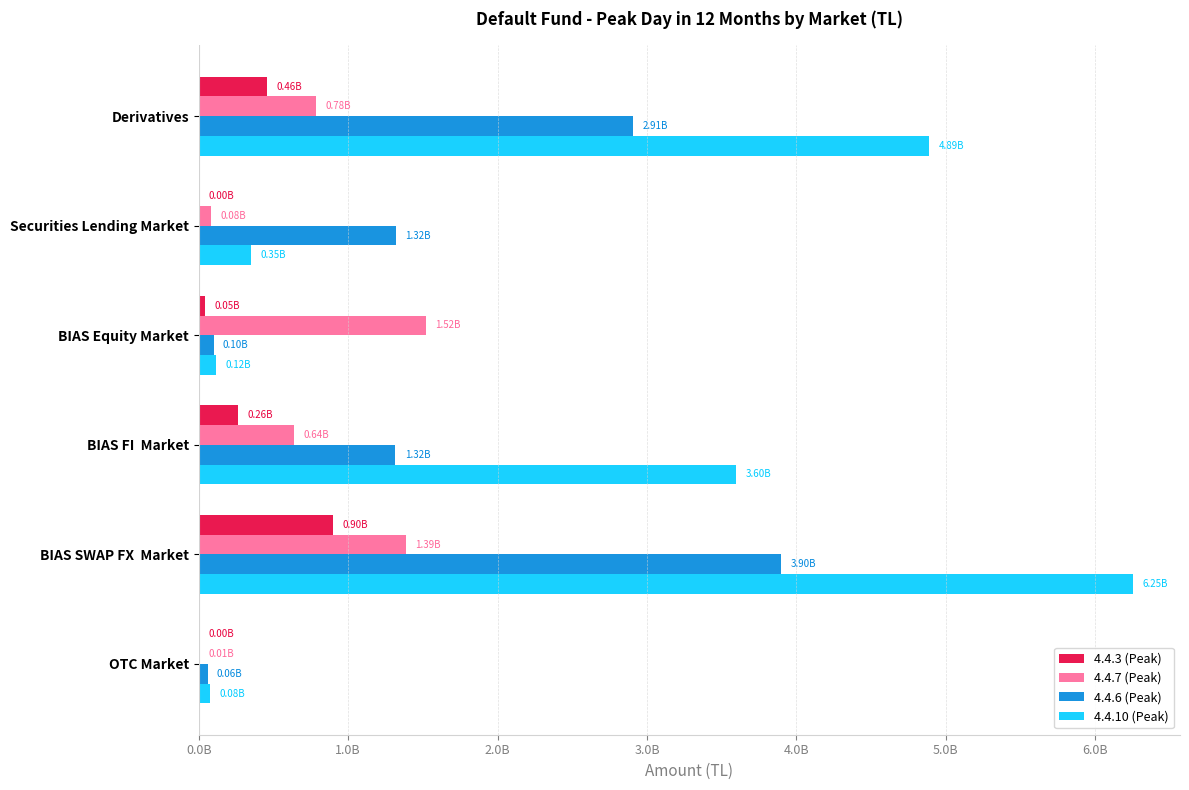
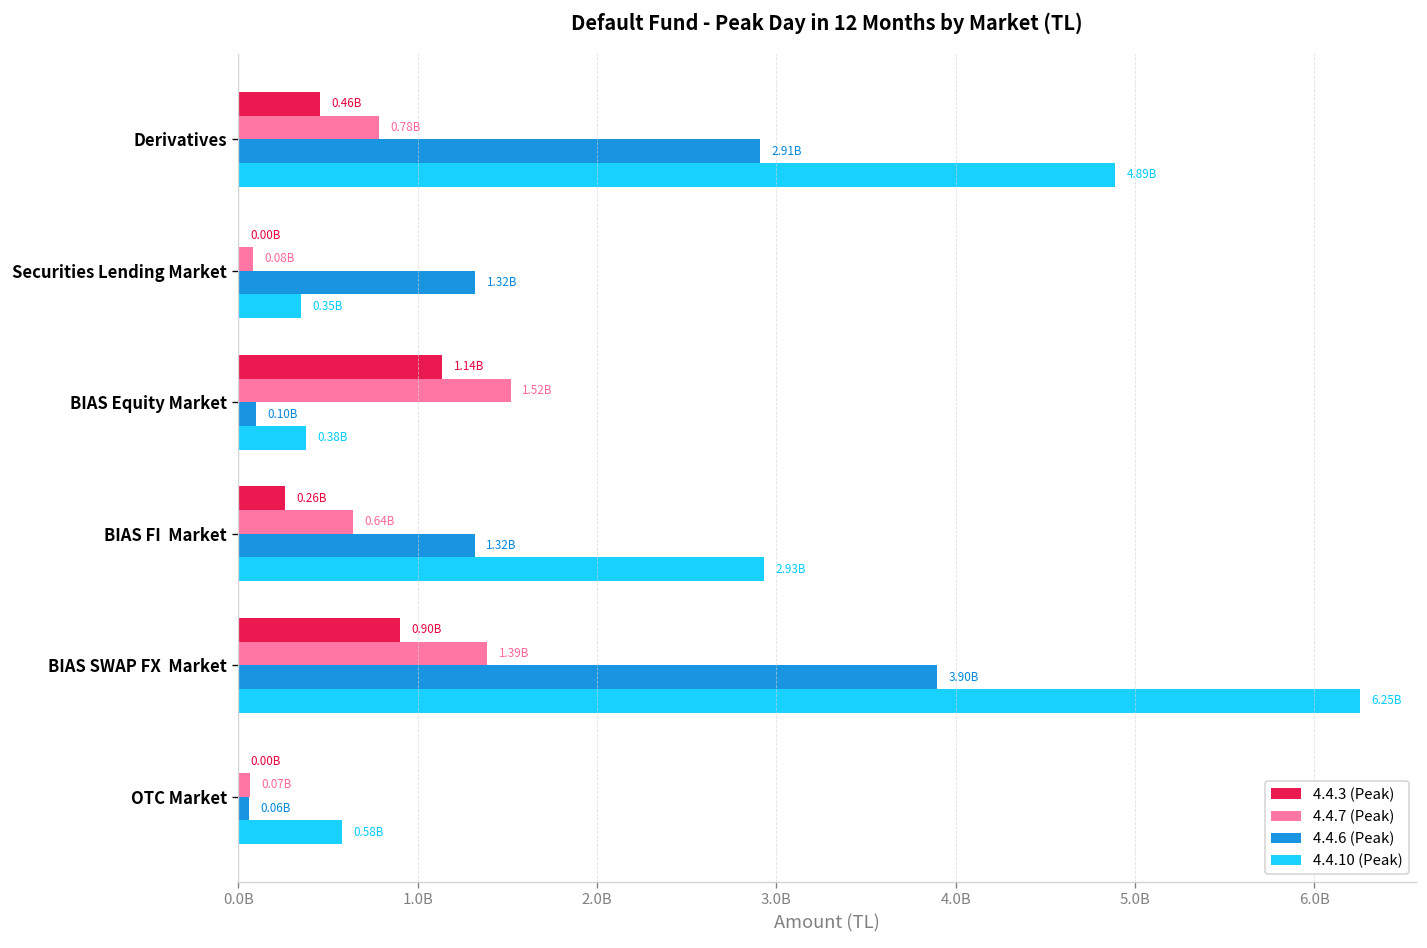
4.4.3 (Peak), BIAS Equity Market: 0.05B -> 1.14B
4.4.10 (Peak), BIAS Equity Market: 0.12B -> 0.38B
4.4.10 (Peak), BIAS FI Market: 3.60B -> 2.93B
4.4.7 (Peak), OTC Market: 0.01B -> 0.07B
4.4.10 (Peak), OTC Market: 0.08B -> 0.58B
